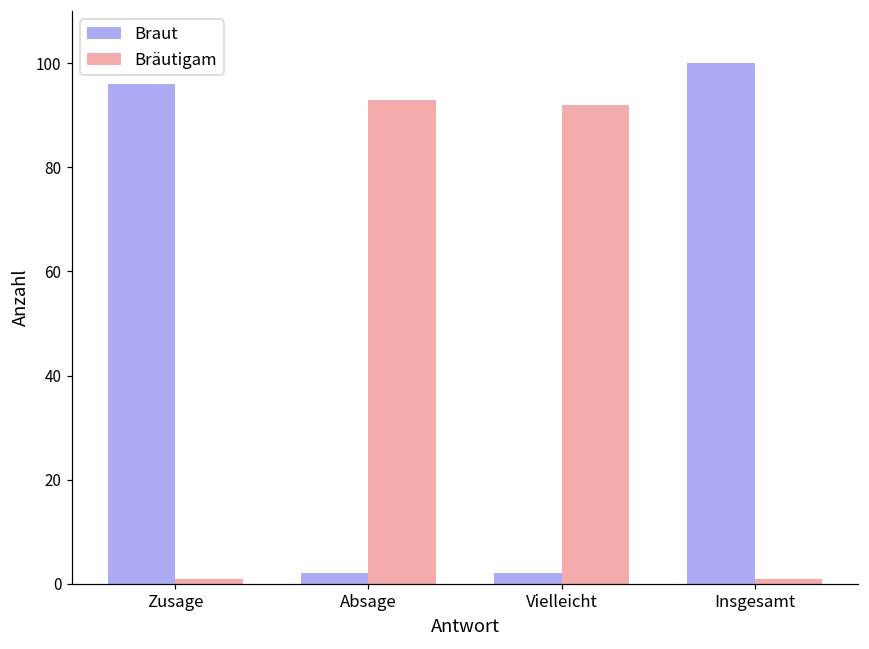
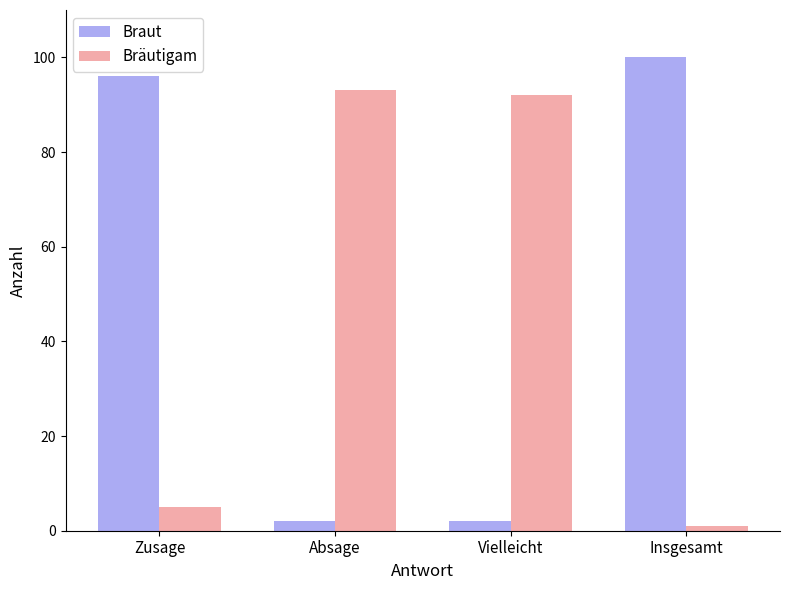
Bräutigam, Zusage: 1 -> 5
